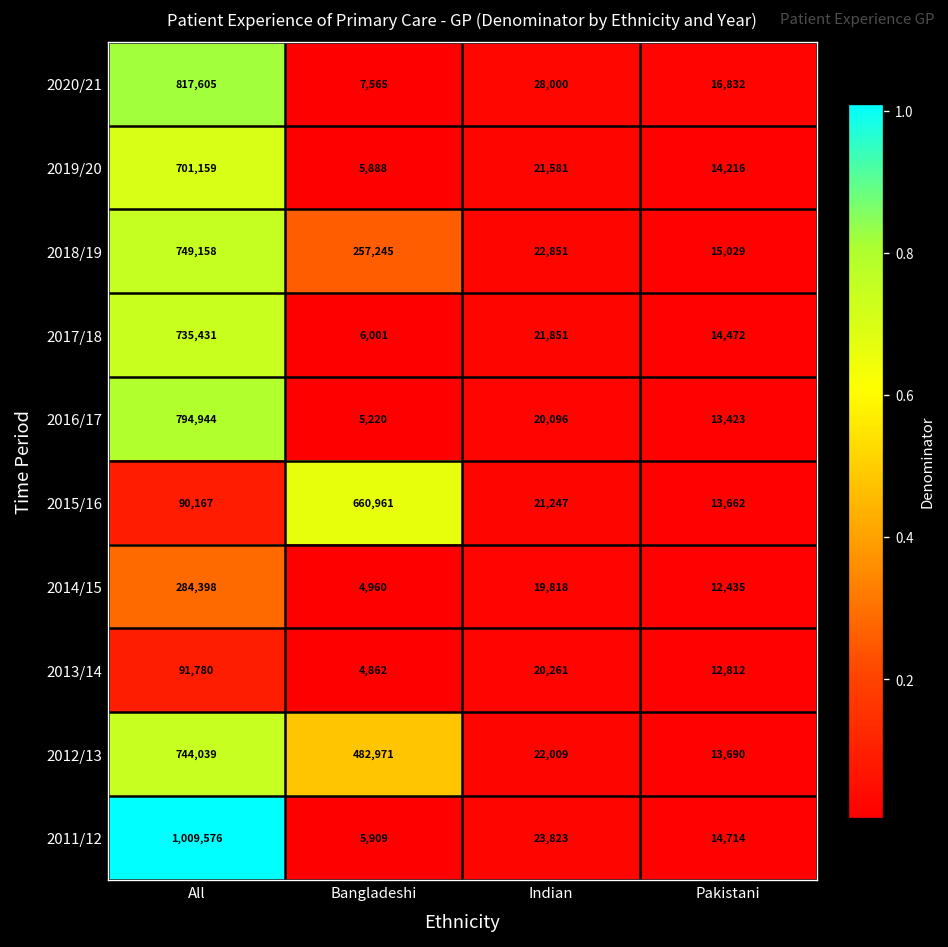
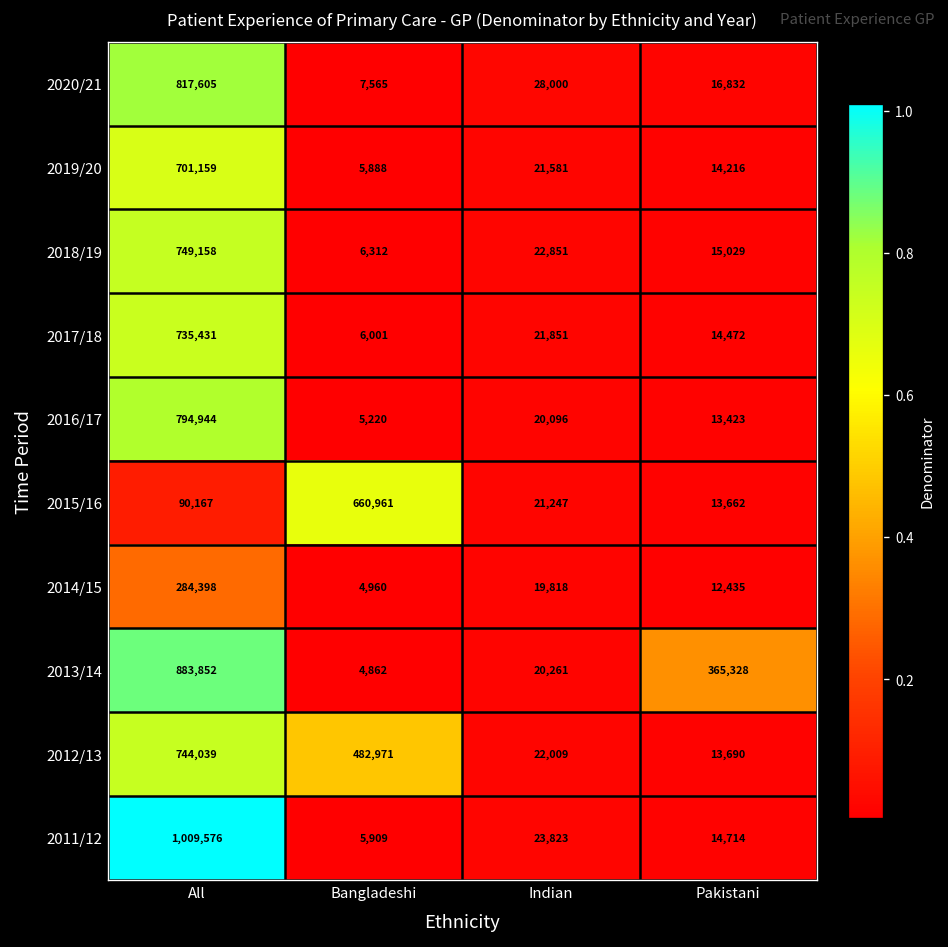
2018/19, Bangladeshi: 257,245 -> 6,312
2013/14, All: 91,780 -> 883,852
2013/14, Pakistani: 12,812 -> 365,328
